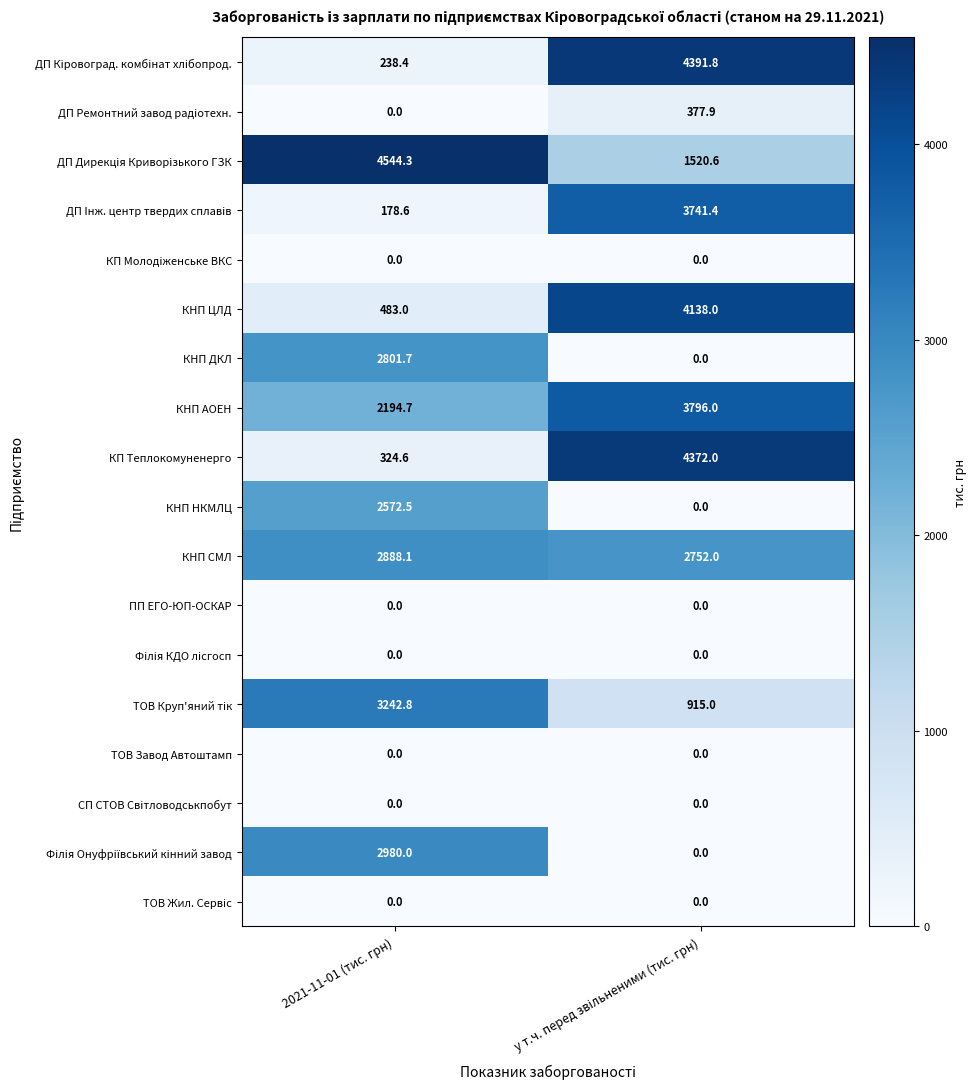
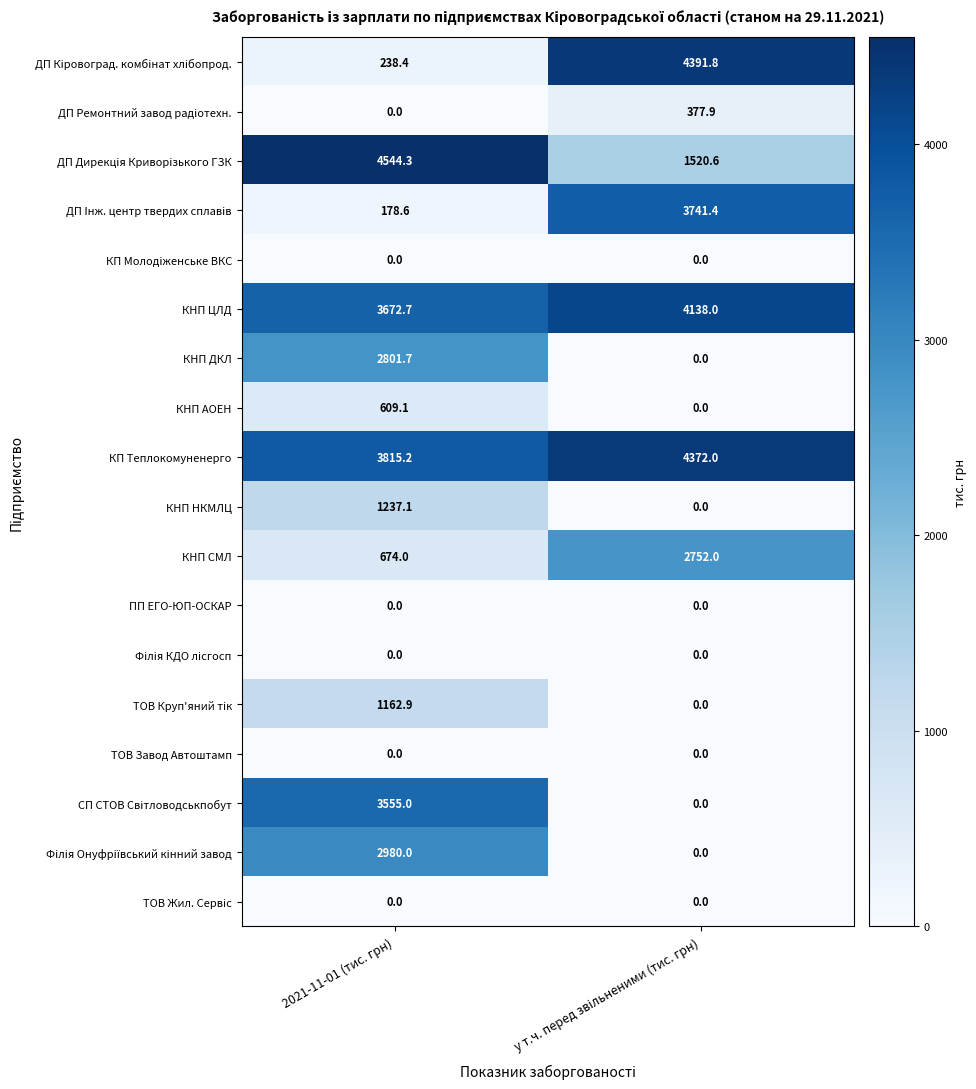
КНП ЦЛД, 2021-11-01 (тис. грн): 483.0 -> 3672.7
КНП АОЕН, 2021-11-01 (тис. грн): 2194.7 -> 609.1
КНП АОЕН, у т.ч. перед звільненими (тис. грн): 3796.0 -> 0.0
КП Теплокомуненерго, 2021-11-01 (тис. грн): 324.6 -> 3815.2
КНП НКМЛЦ, 2021-11-01 (тис. грн): 2572.5 -> 1237.1
КНП СМЛ, 2021-11-01 (тис. грн): 2888.1 -> 674.0
ТОВ Круп'яний тік, 2021-11-01 (тис. грн): 3242.8 -> 1162.9
ТОВ Круп'яний тік, у т.ч. перед звільненими (тис. грн): 915.0 -> 0.0
СП СТОВ Світловодськпобут, 2021-11-01 (тис. грн): 0.0 -> 3555.0
